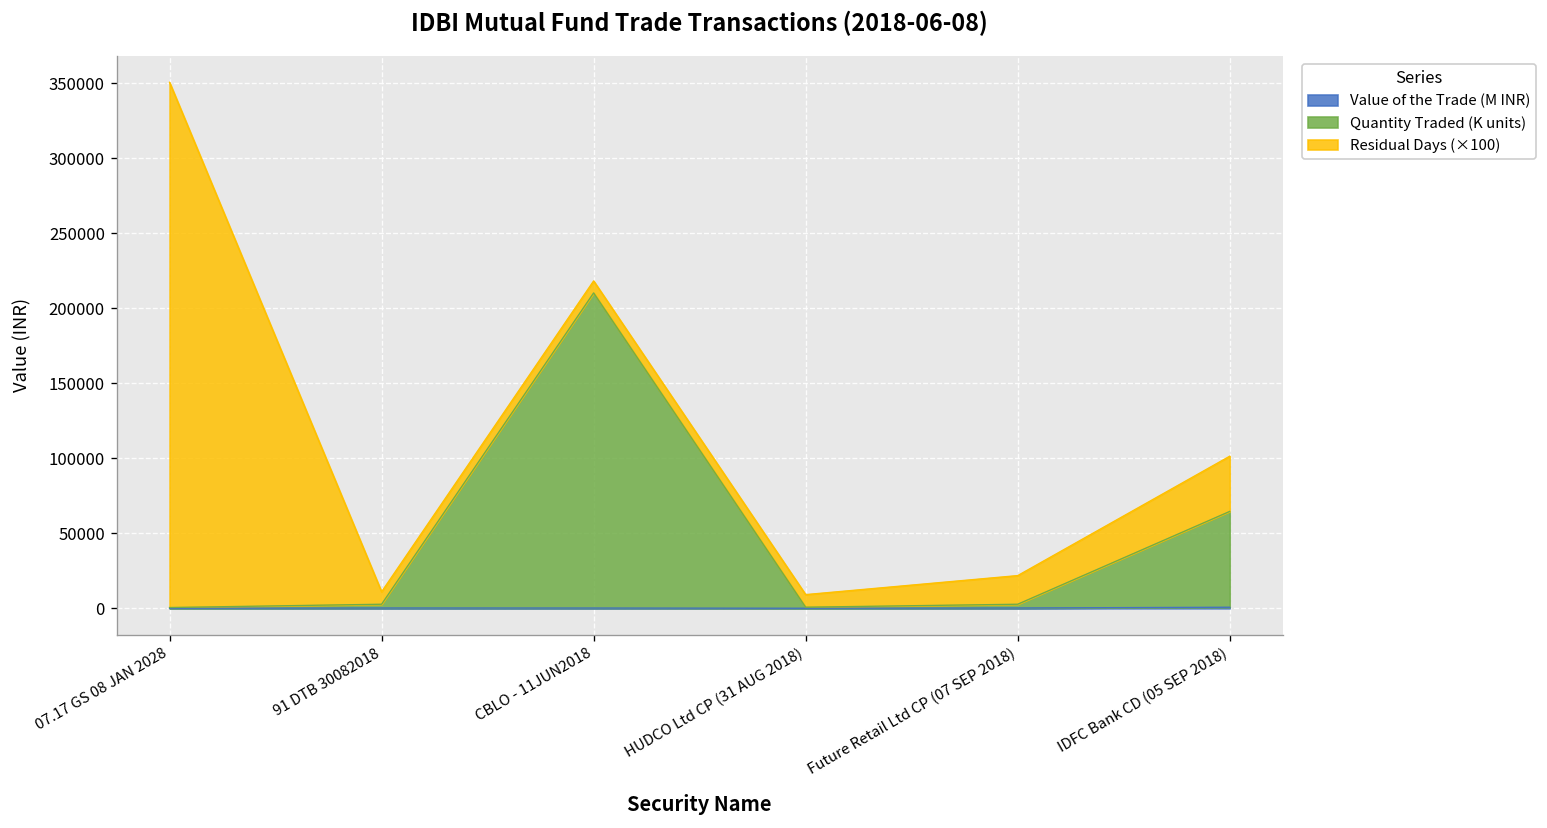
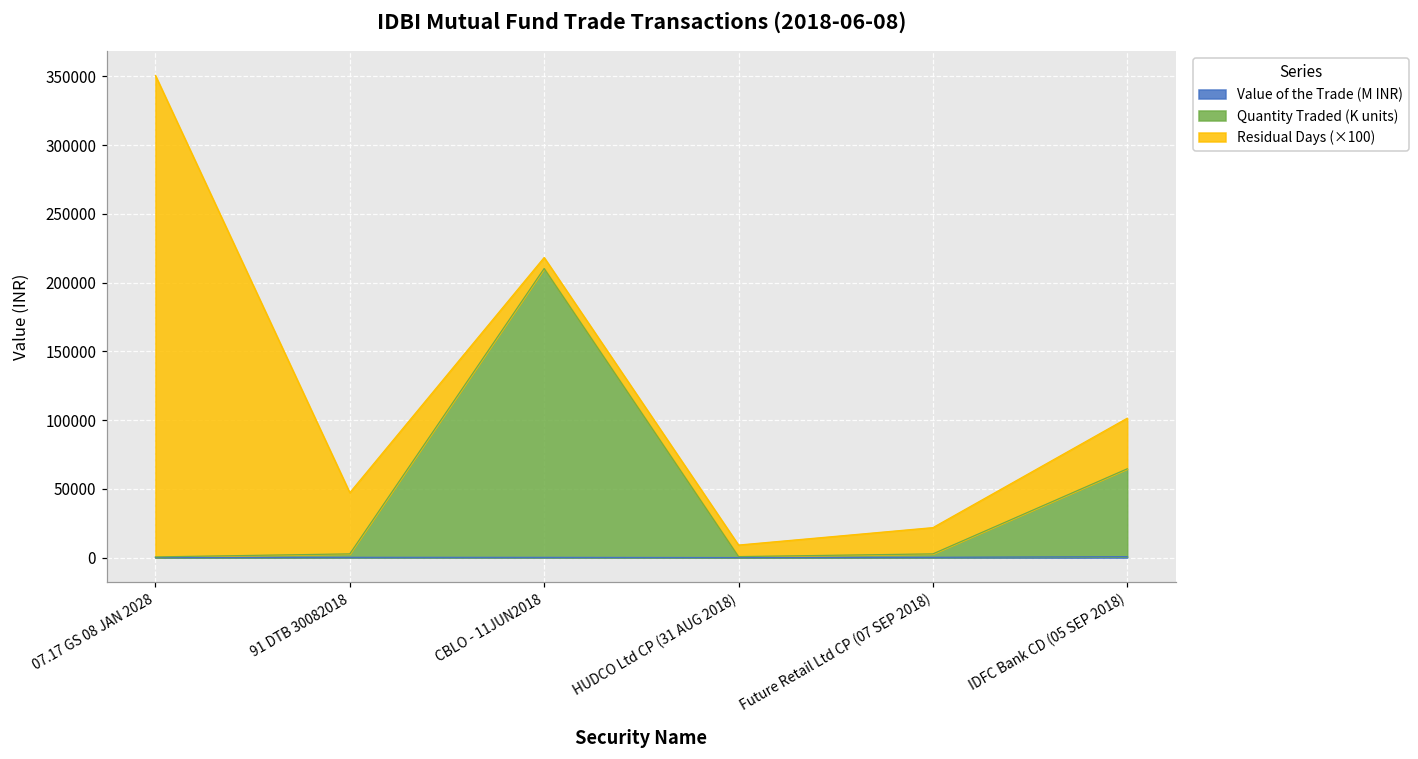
Residual Days (×100), 91 DTB 30082018: 8000 -> 45000
